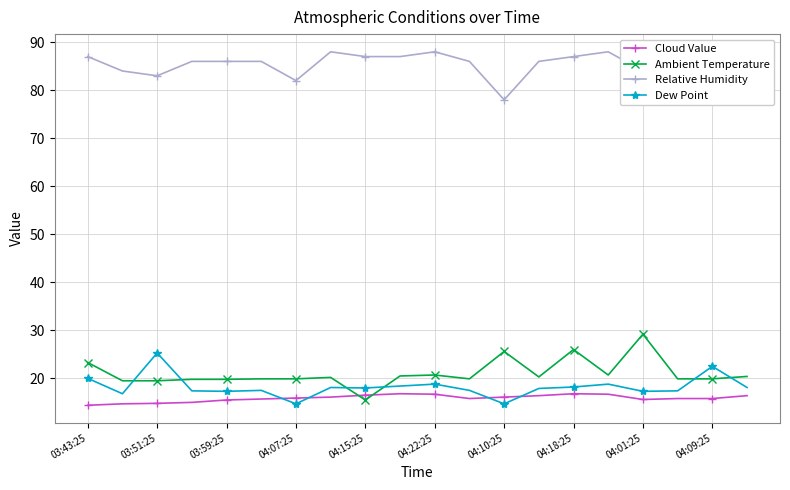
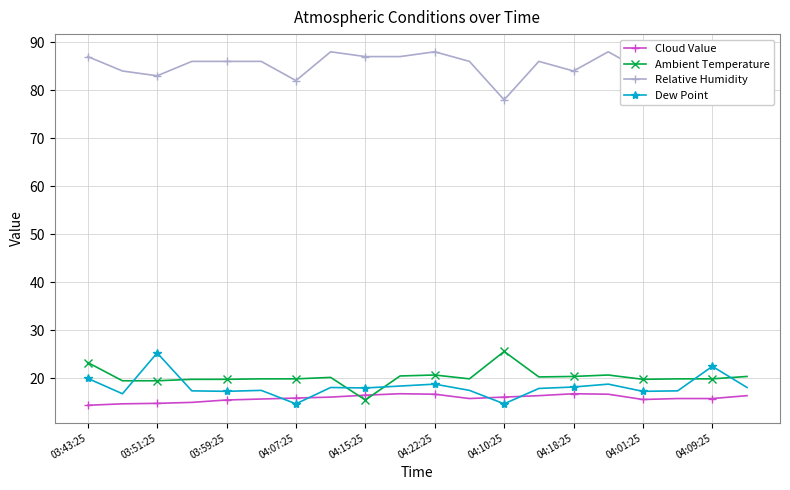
Ambient Temperature, 04:18:25: 26 -> 20
Relative Humidity, 04:18:25: 87 -> 84
Ambient Temperature, 04:01:25: 29 -> 20
